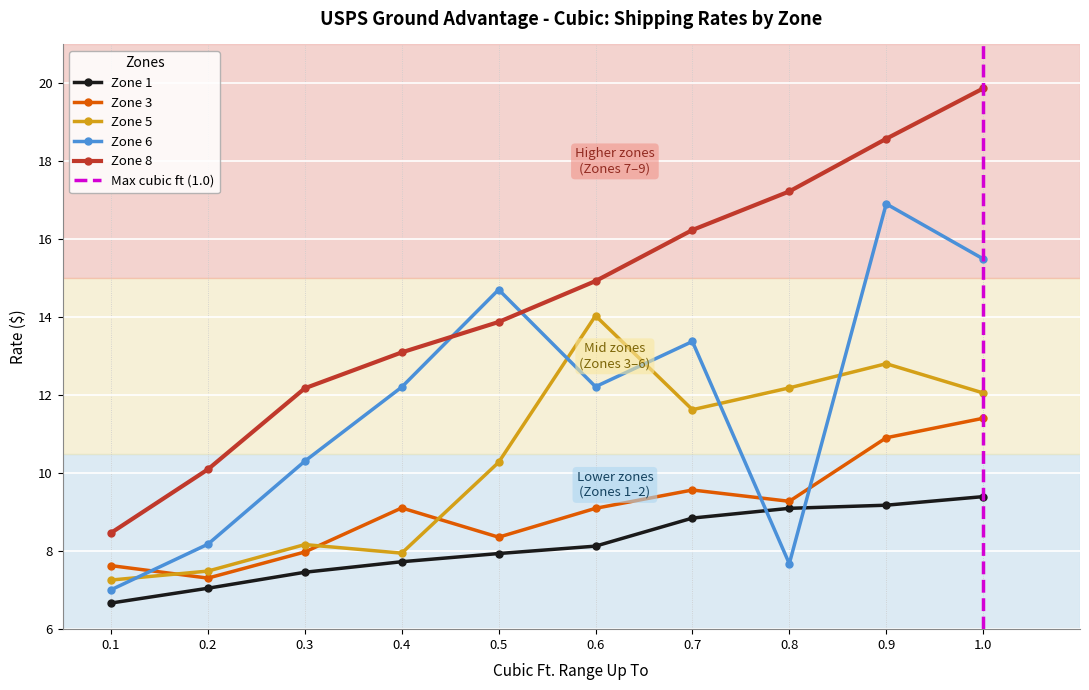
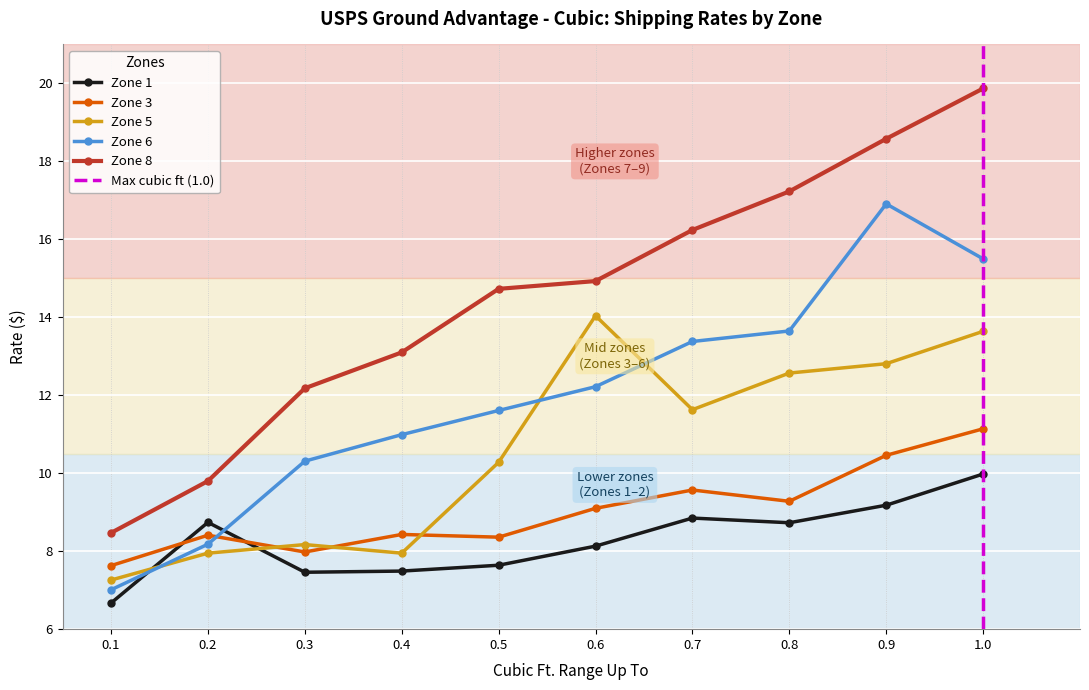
Zone 1, 0.2: 7.1 -> 8.7
Zone 3, 0.2: 7.3 -> 8.4
Zone 5, 0.2: 7.5 -> 8.0
Zone 8, 0.2: 10.1 -> 9.8
Zone 1, 0.4: 7.7 -> 7.5
Zone 3, 0.4: 9.1 -> 8.4
Zone 6, 0.4: 12.2 -> 11.0
Zone 1, 0.5: 7.9 -> 7.6
Zone 6, 0.5: 14.7 -> 11.6
Zone 8, 0.5: 13.9 -> 14.7
Zone 1, 0.8: 9.1 -> 8.7
Zone 5, 0.8: 12.2 -> 12.6
Zone 6, 0.8: 7.7 -> 13.7
Zone 3, 0.9: 10.9 -> 10.5
Zone 1, 1.0: 9.4 -> 10.0
Zone 3, 1.0: 11.4 -> 11.1
Zone 5, 1.0: 12.1 -> 13.6
